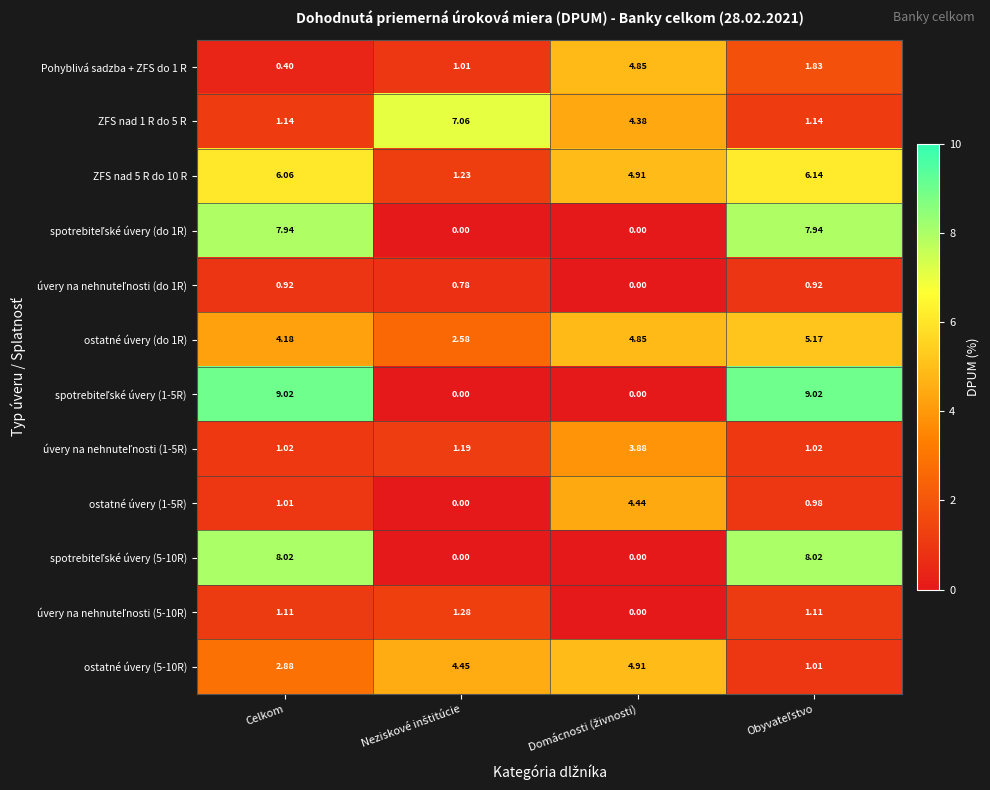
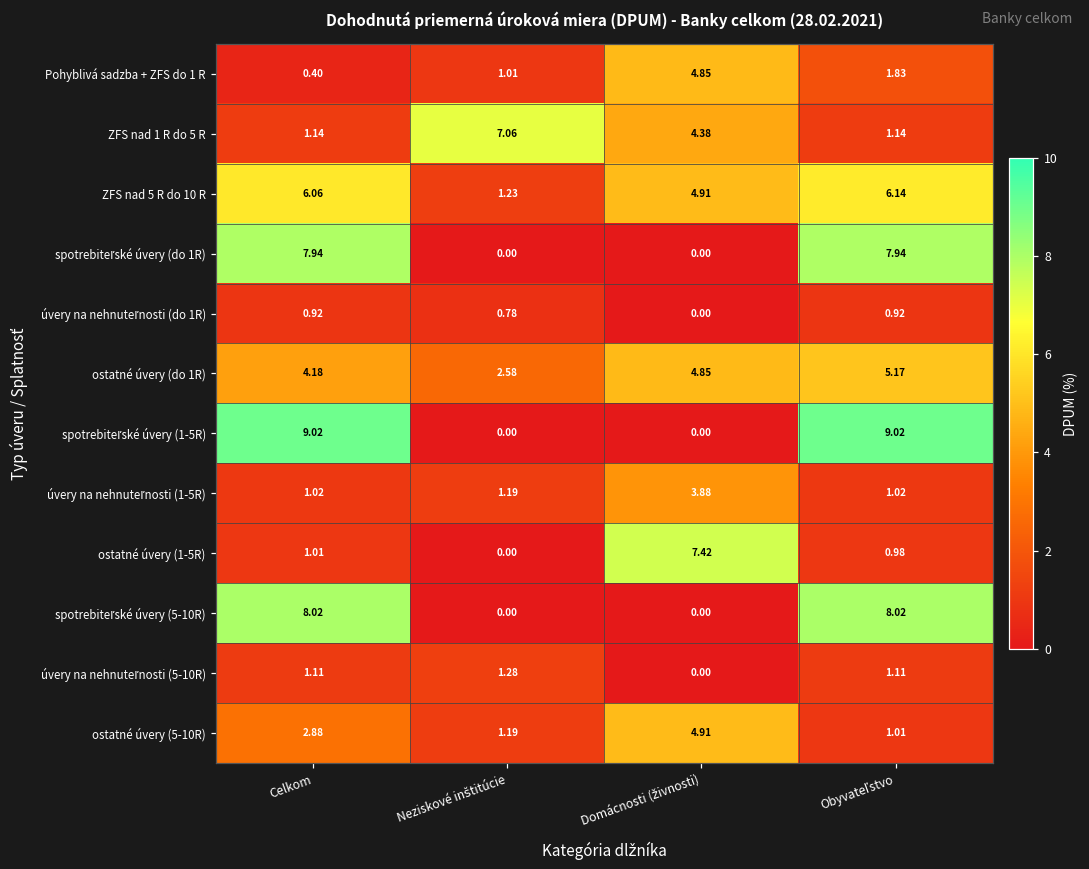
ostatné úvery (1-5R), Domácnosti (živnosti): 4.44 -> 7.42
ostatné úvery (5-10R), Neziskové inštitúcie: 4.45 -> 1.19
